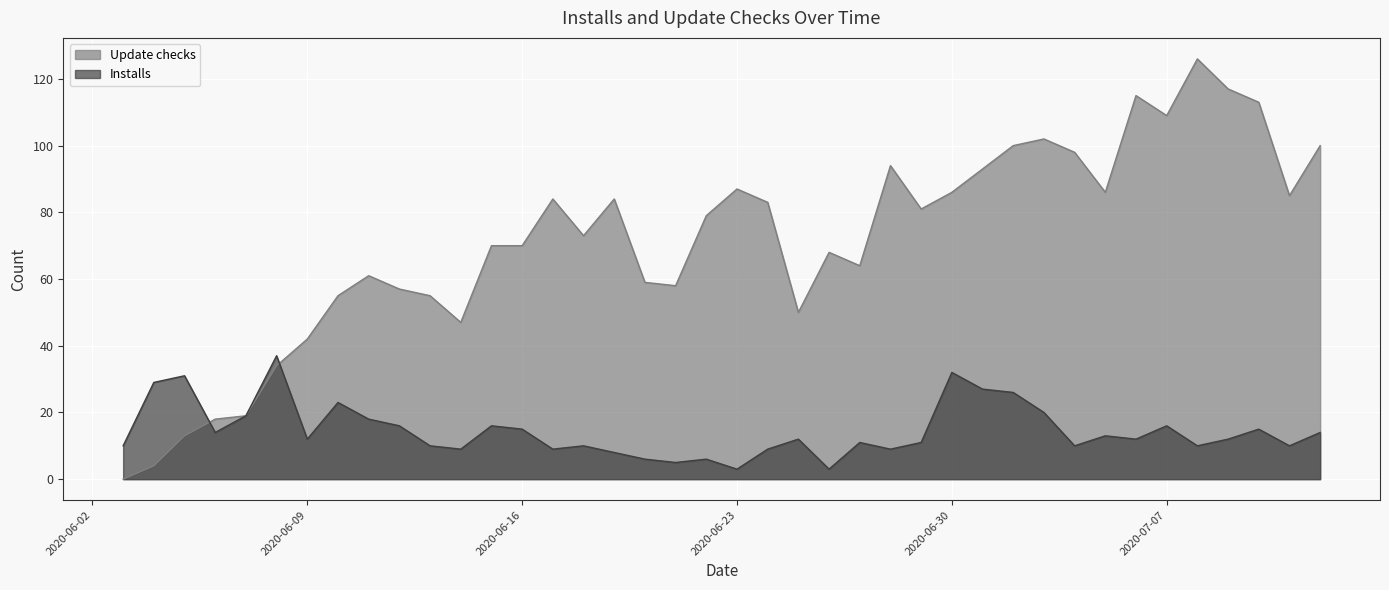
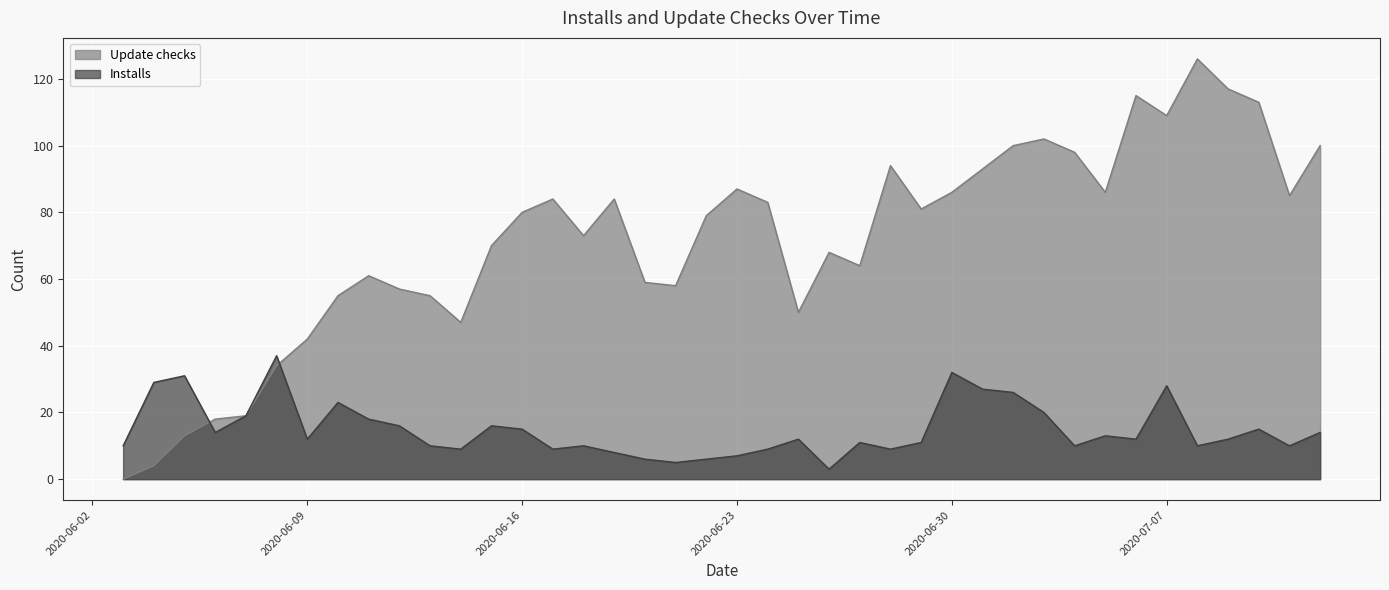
Update checks, 2020-06-16: 70 -> 80
Installs, 2020-06-23: 3 -> 7
Installs, 2020-07-07: 16 -> 28
